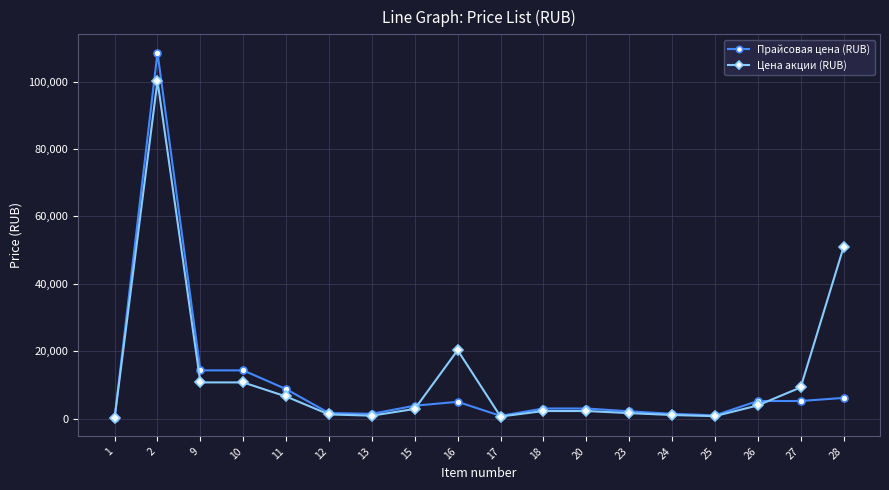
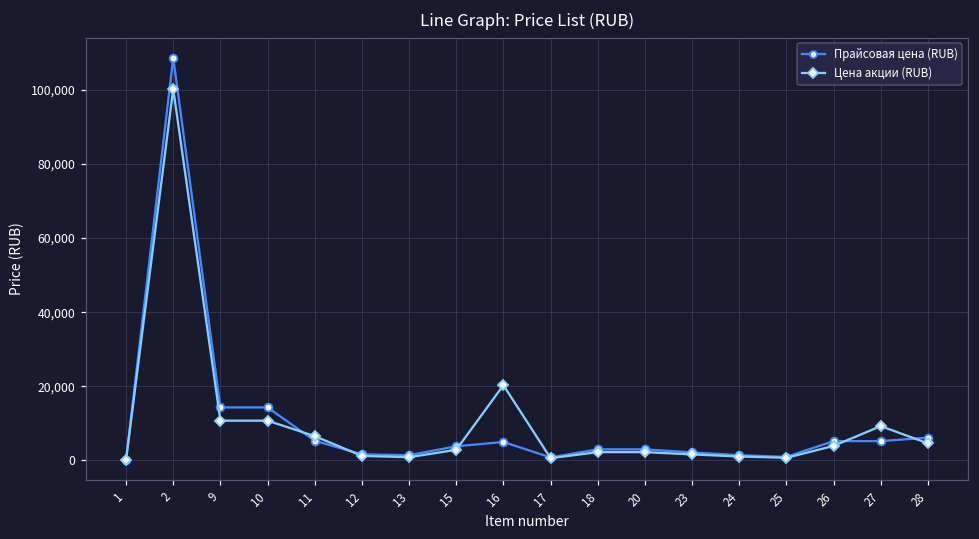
Прайсовая цена (RUB), 11: 9,000 -> 5,000
Цена акции (RUB), 28: 51,000 -> 5,000
